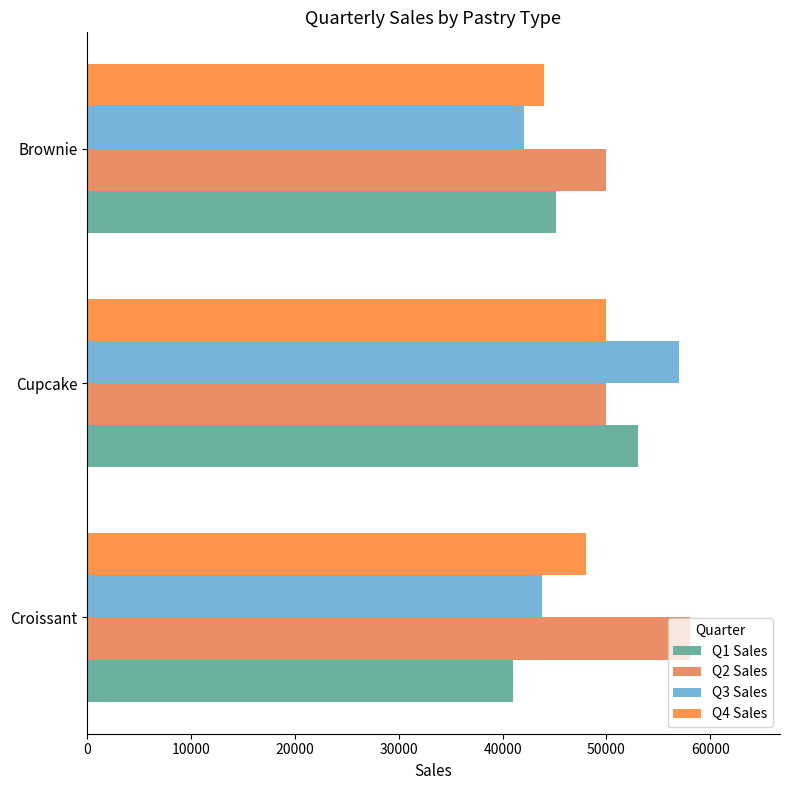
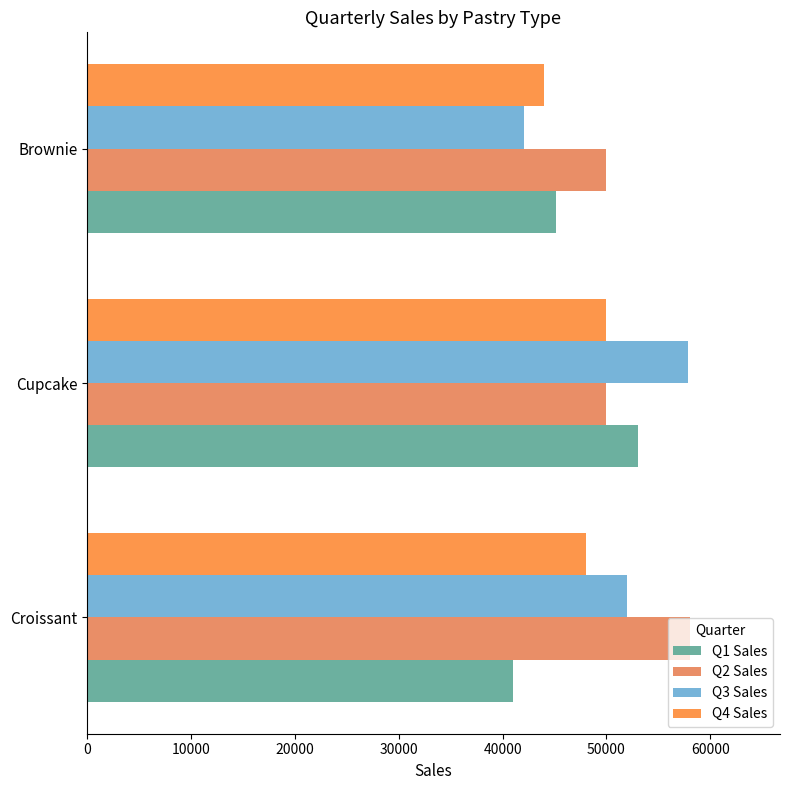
Q3 Sales, Cupcake: 57000 -> 57800
Q3 Sales, Croissant: 43800 -> 52000
